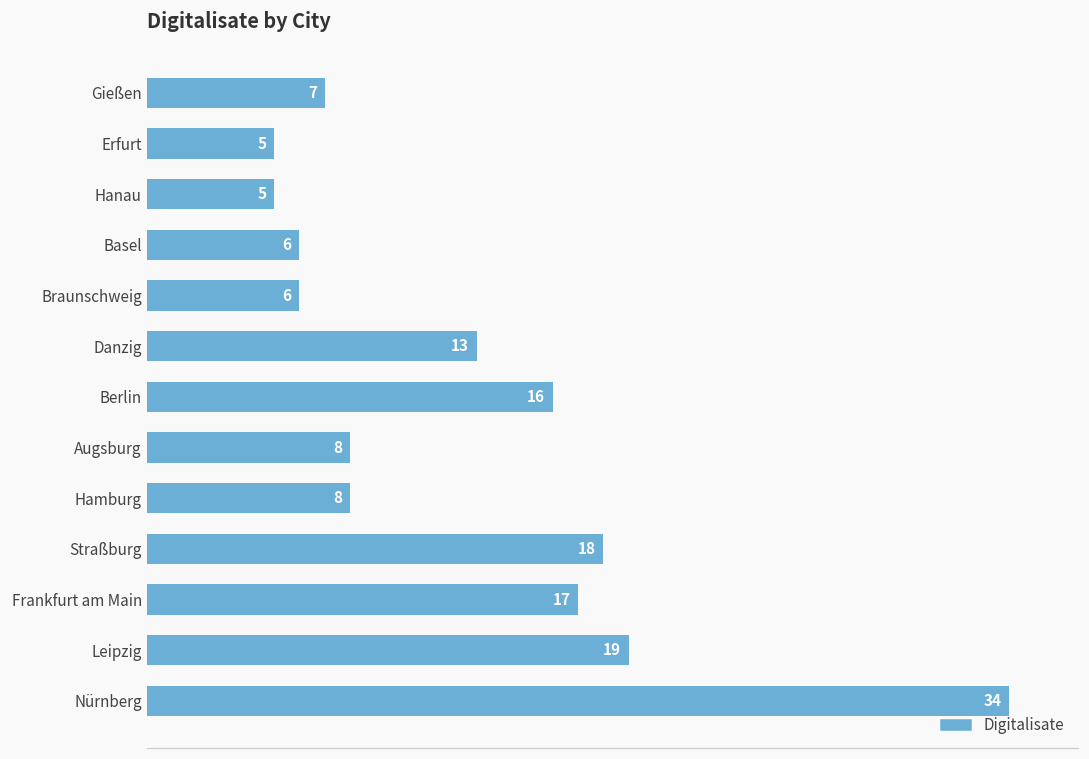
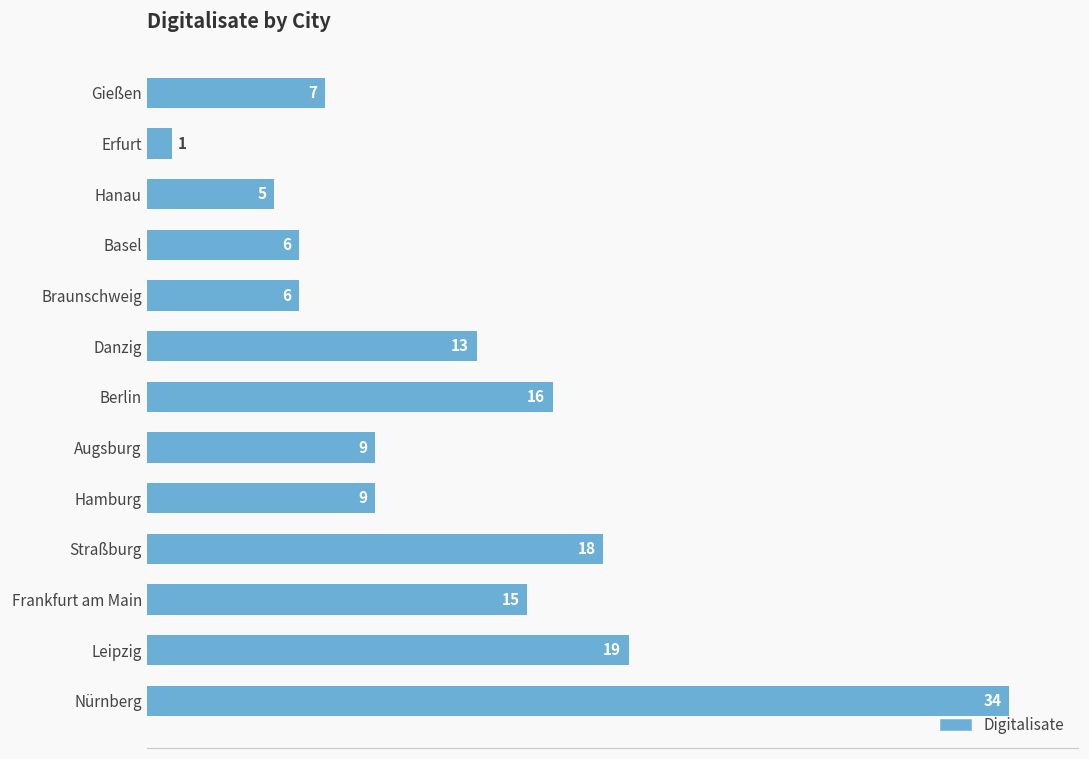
Erfurt: 5 -> 1
Augsburg: 8 -> 9
Hamburg: 8 -> 9
Frankfurt am Main: 17 -> 15
